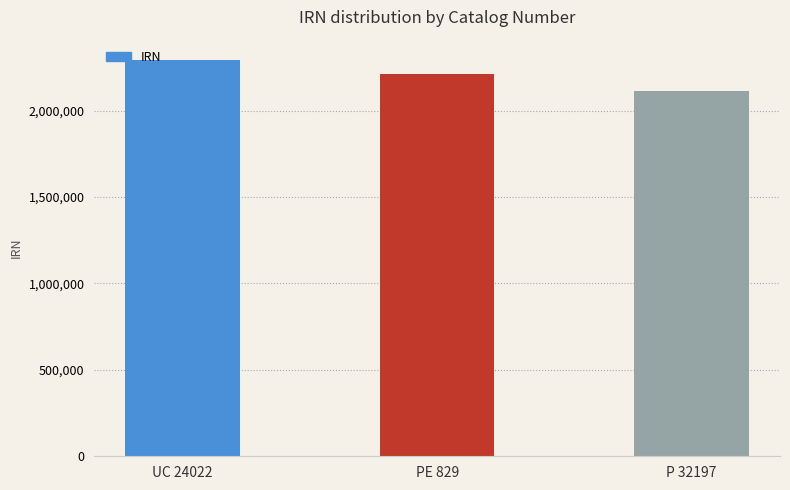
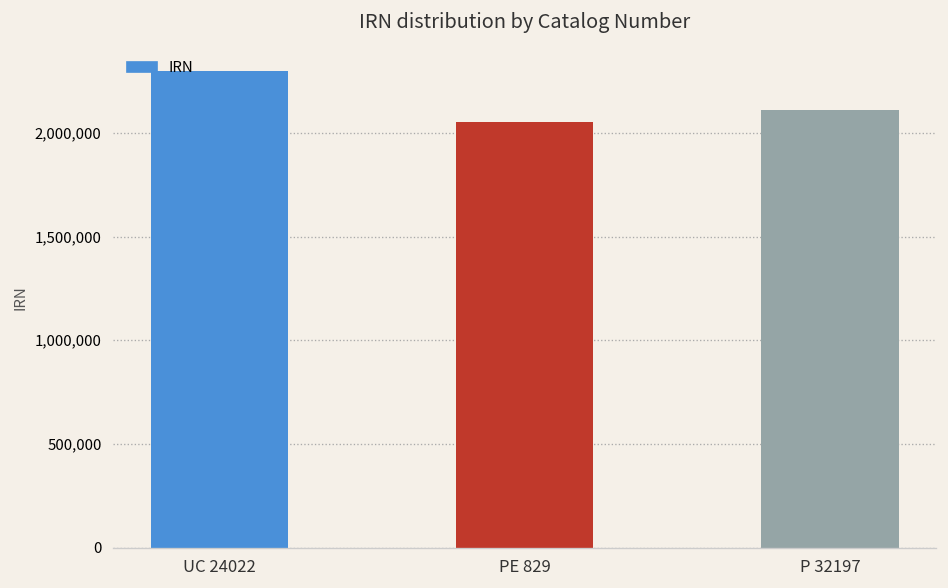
PE 829: 2,210,000 -> 2,050,000
